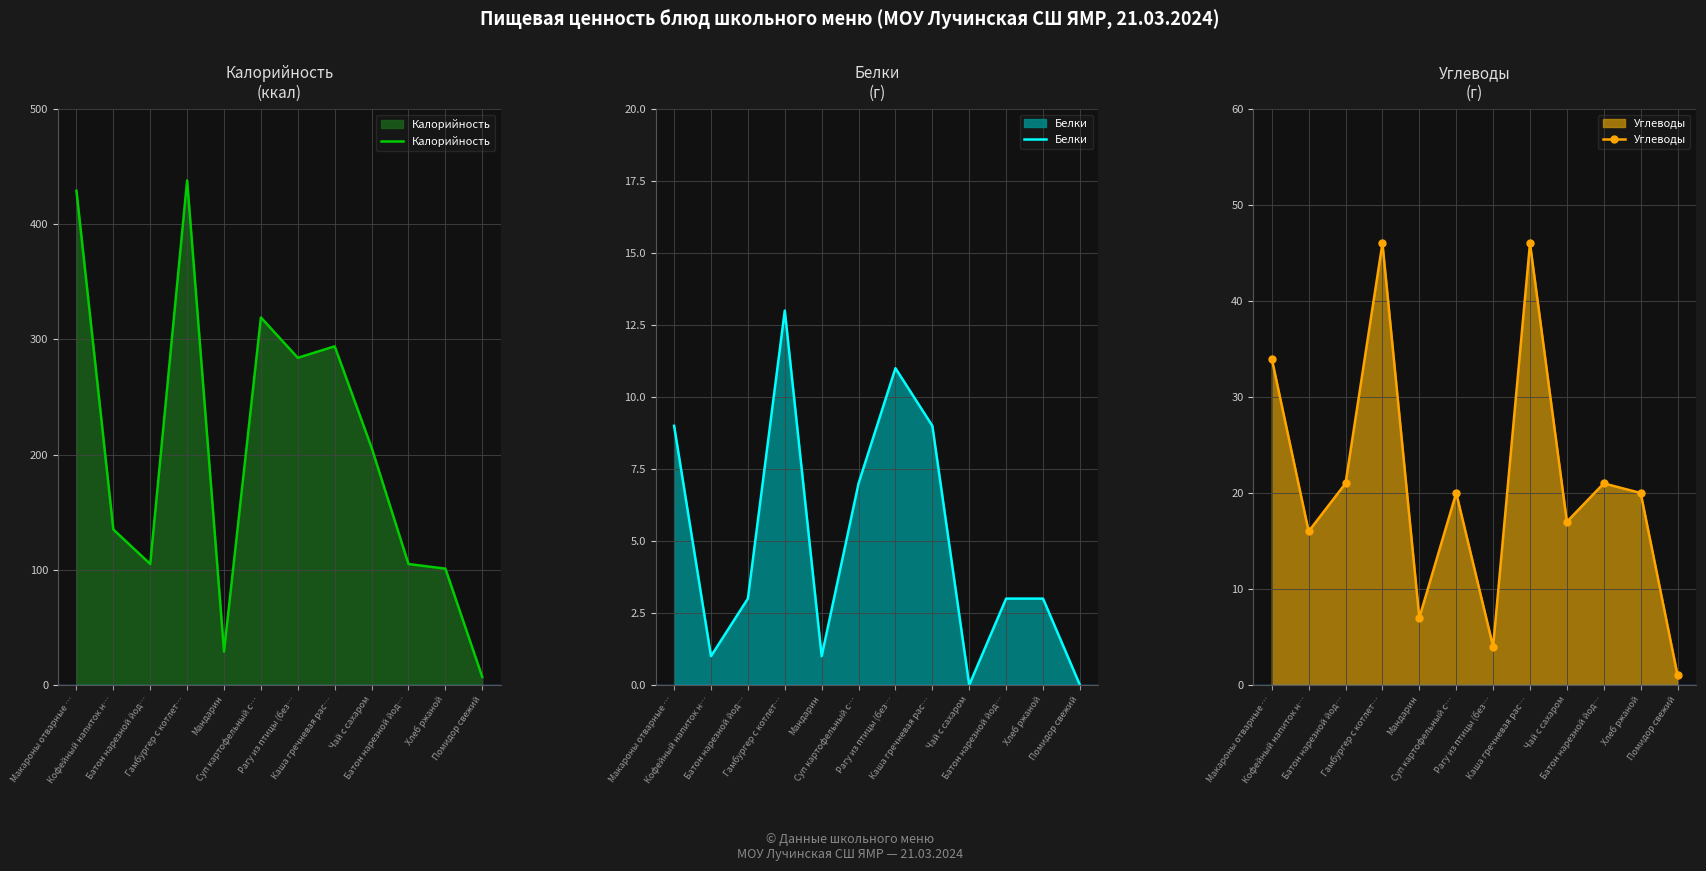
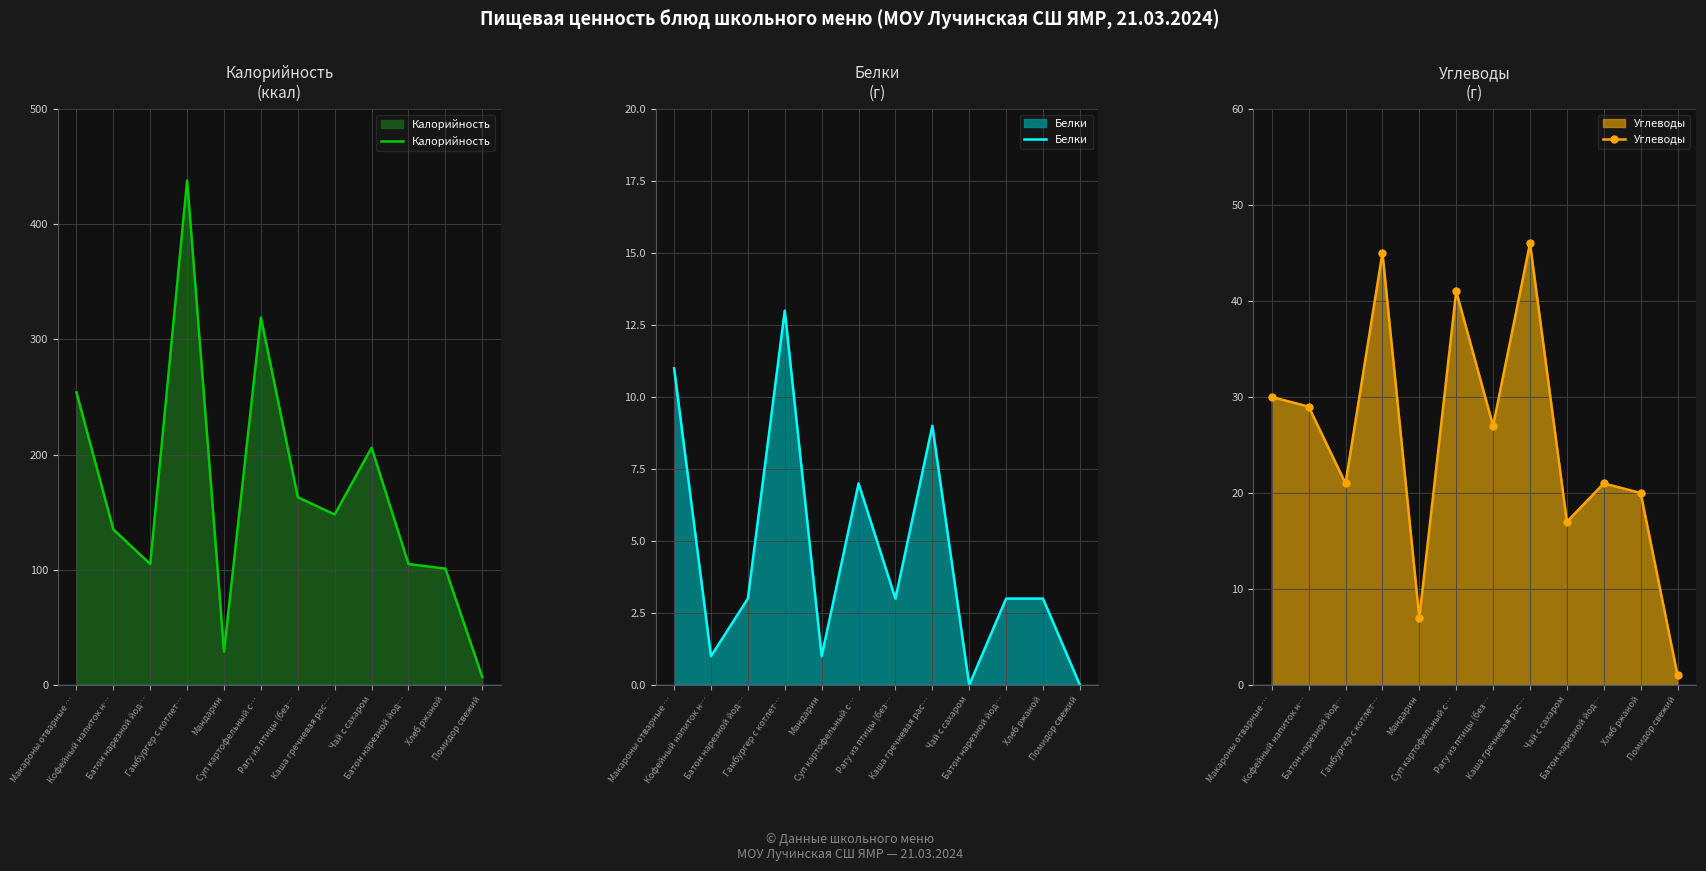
Калорийность (ккал), Макароны отварные …: 429 -> 254
Калорийность (ккал), Рагу из птицы (без…: 284 -> 163
Калорийность (ккал), Каша гречневая рас…: 294 -> 148
Белки (г), Макароны отварные …: 9 -> 11
Белки (г), Рагу из птицы (без…: 11 -> 3
Углеводы (г), Макароны отварные …: 34 -> 30
Углеводы (г), Кофейный напиток н…: 16 -> 29
Углеводы (г), Гамбургер с котлет…: 46 -> 45
Углеводы (г), Суп картофельный с…: 20 -> 41
Углеводы (г), Рагу из птицы (без…: 4 -> 27
